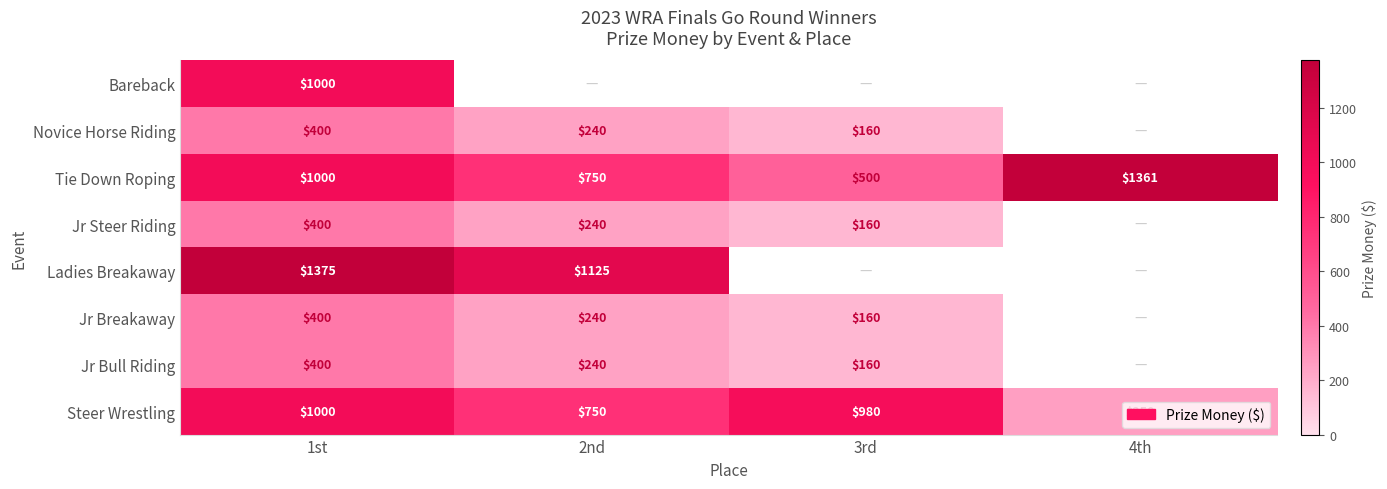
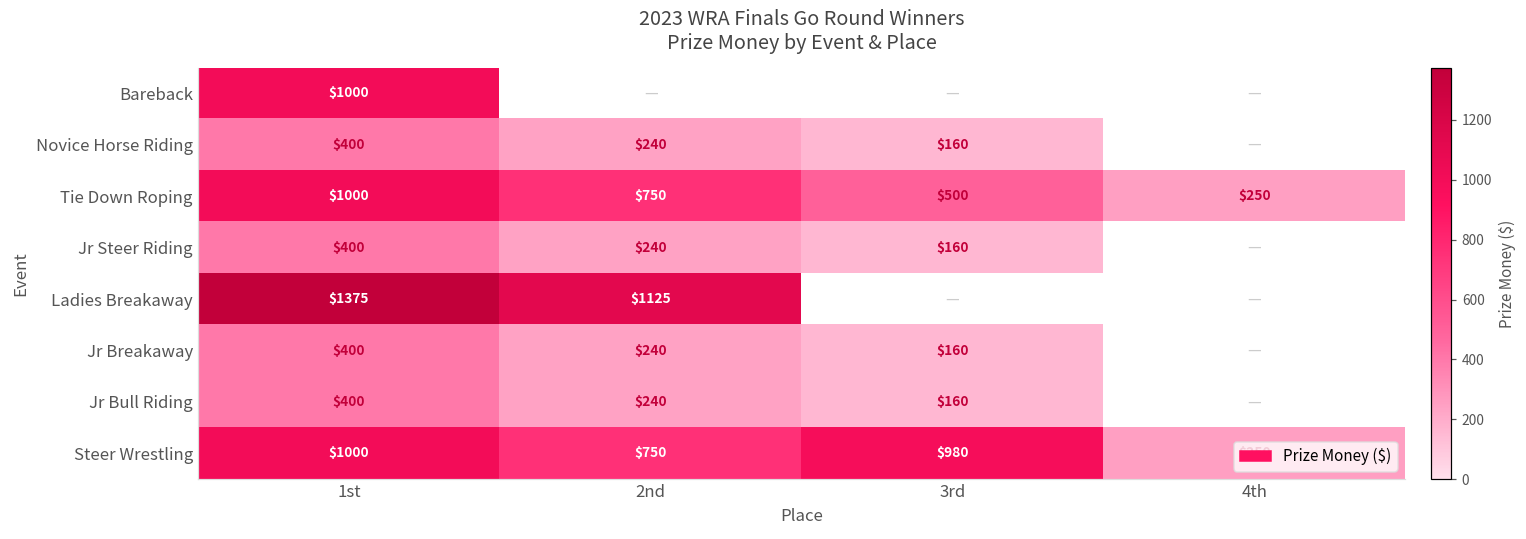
Tie Down Roping, 4th: $1361 -> $250
